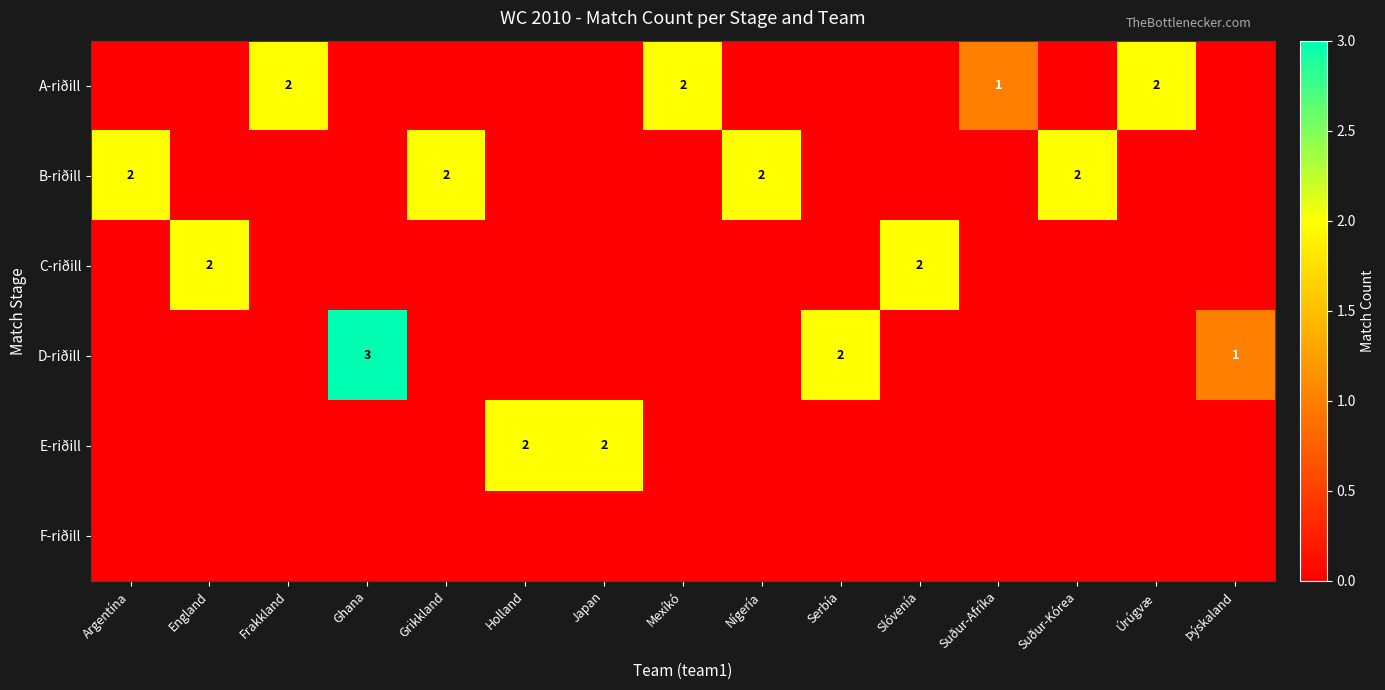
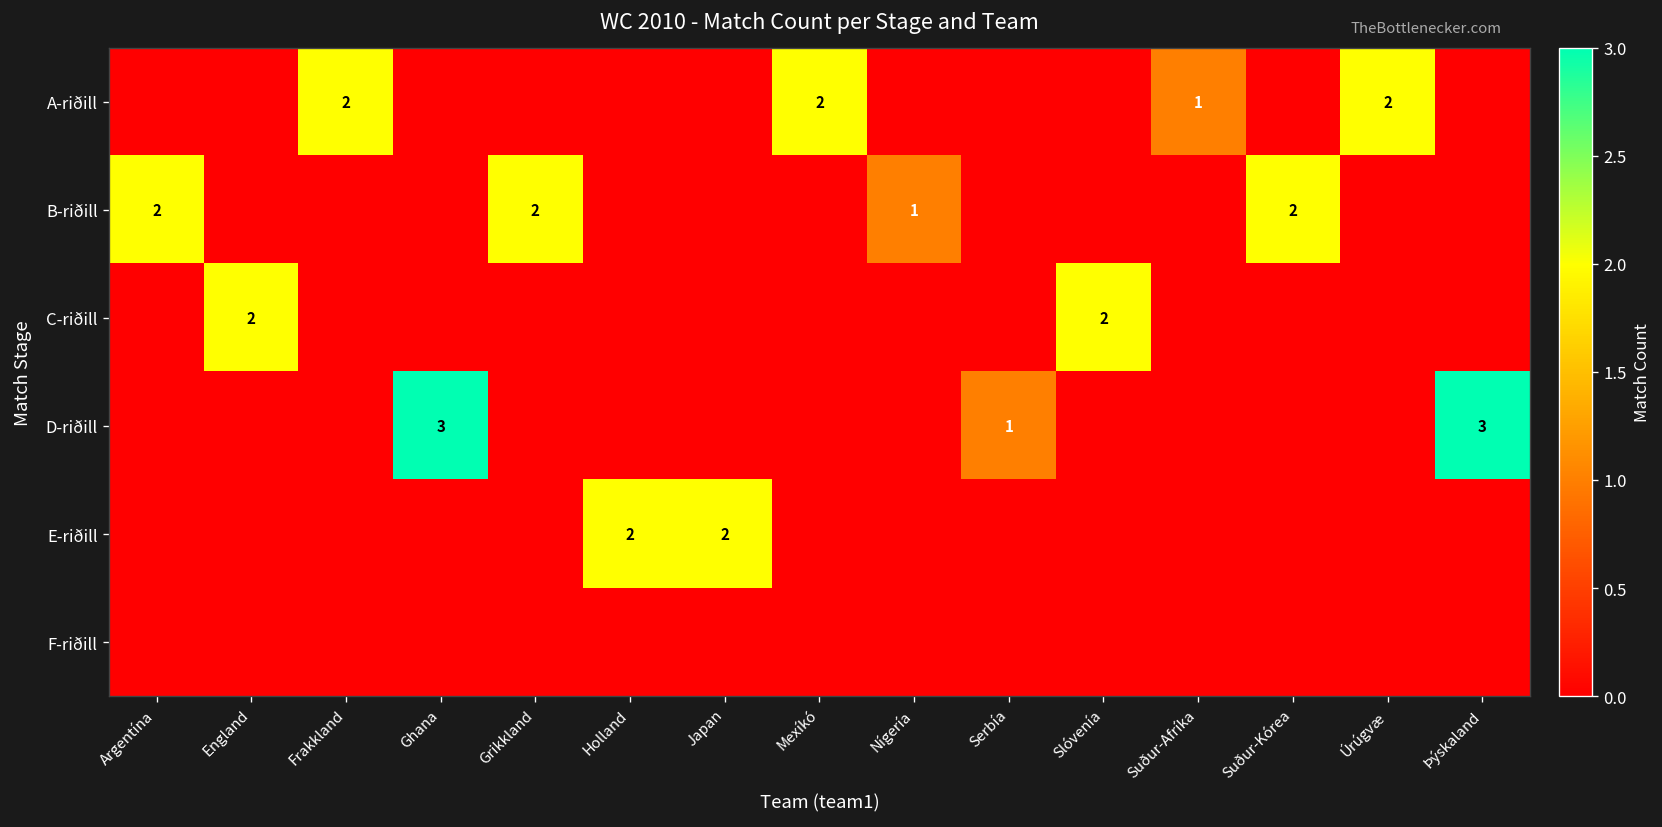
B-riðill, Nígería: 2 -> 1
D-riðill, Serbía: 2 -> 1
D-riðill, Þýskaland: 1 -> 3
